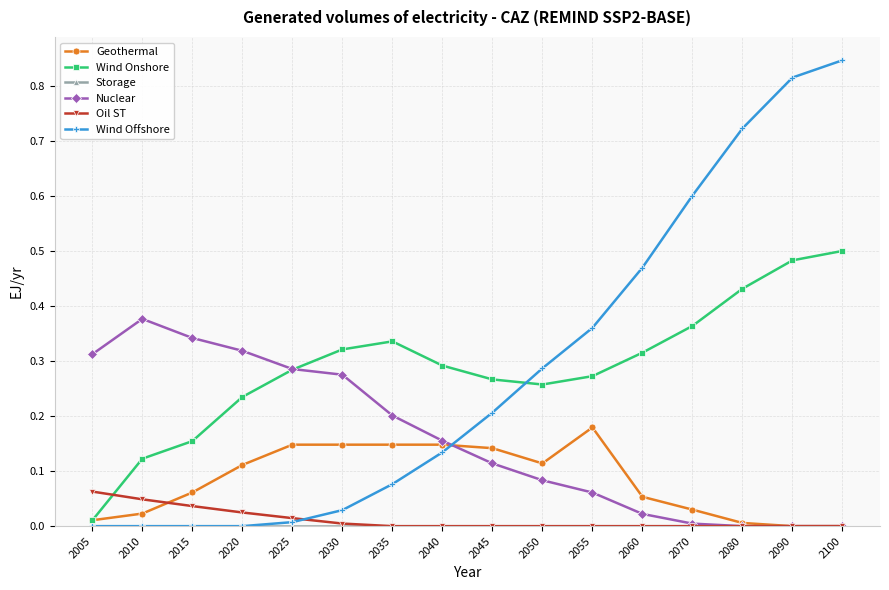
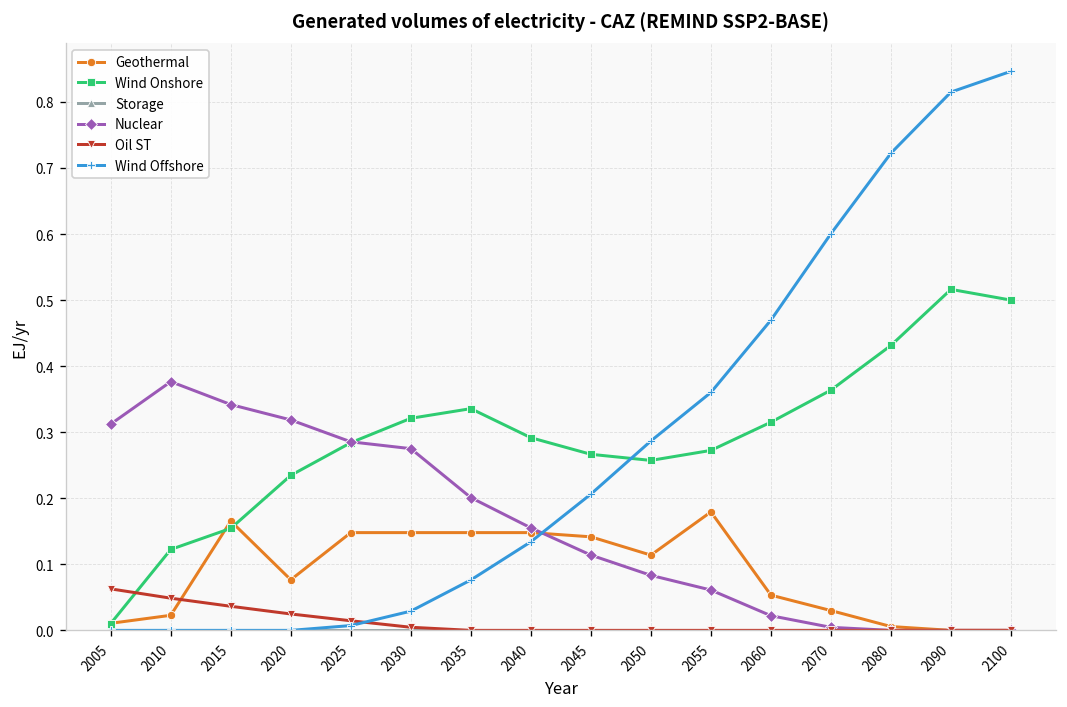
Geothermal, 2015: 0.06 -> 0.17
Geothermal, 2020: 0.11 -> 0.08
Wind Onshore, 2090: 0.48 -> 0.52
